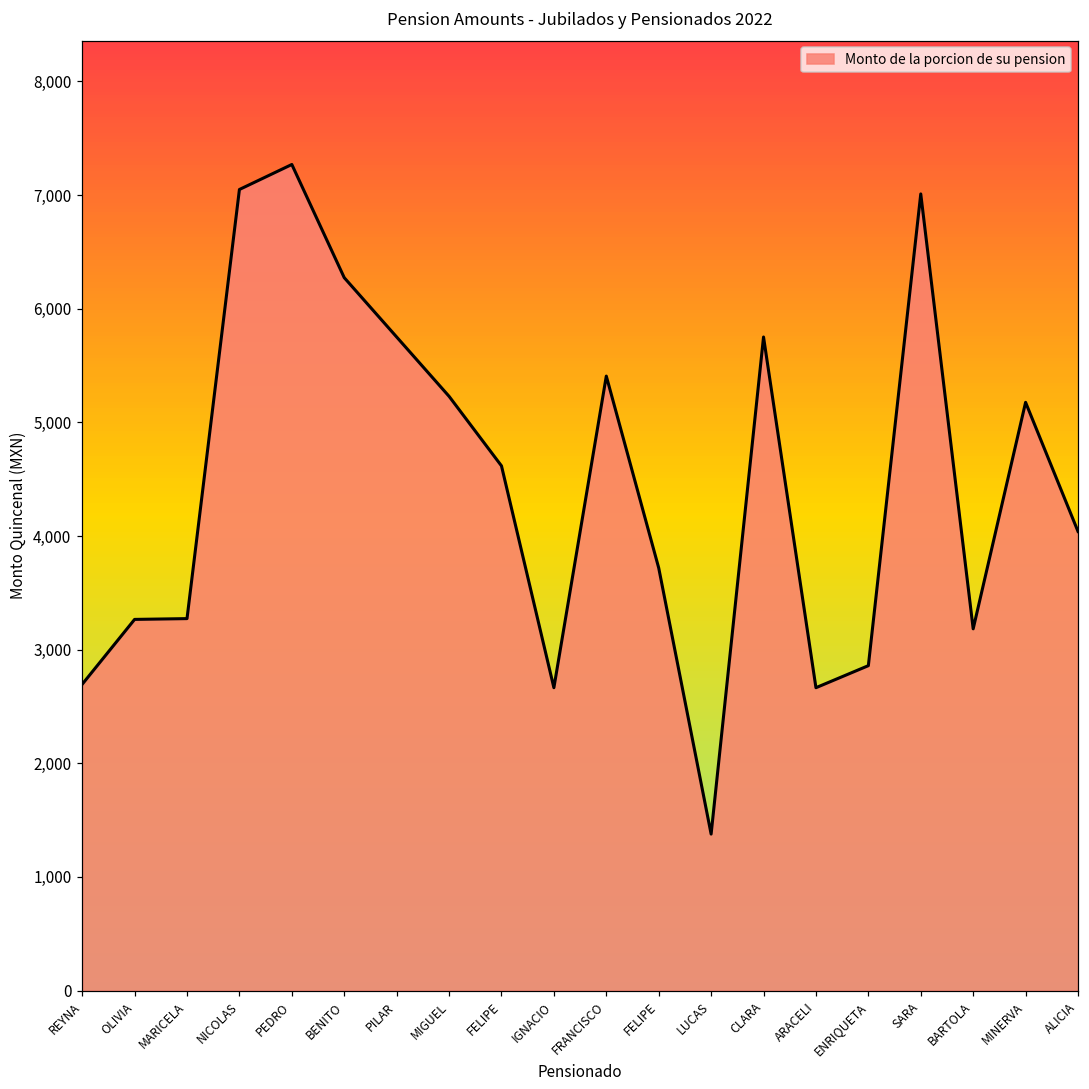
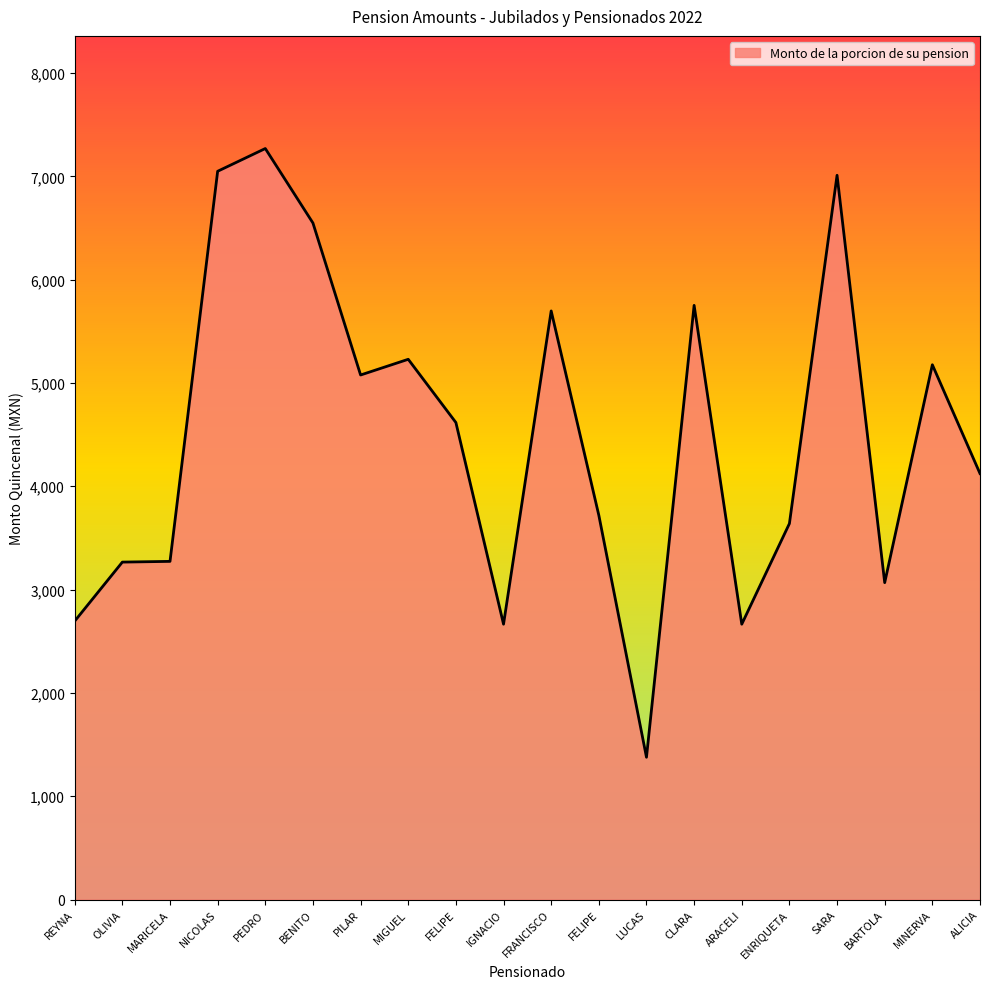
BENITO: 6,270 -> 6,550
PILAR: 5,750 -> 5,080
FRANCISCO: 5,410 -> 5,700
ENRIQUETA: 2,860 -> 3,640
BARTOLA: 3,180 -> 3,070
ALICIA: 4,040 -> 4,120
